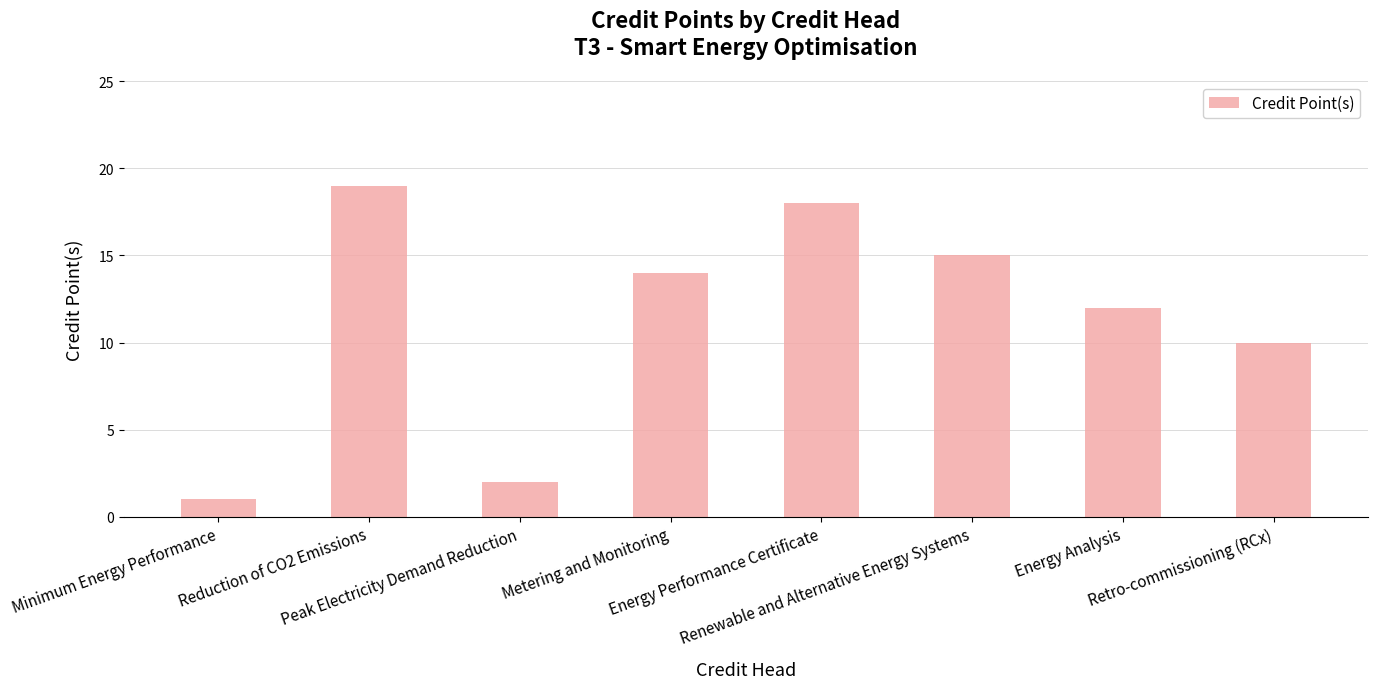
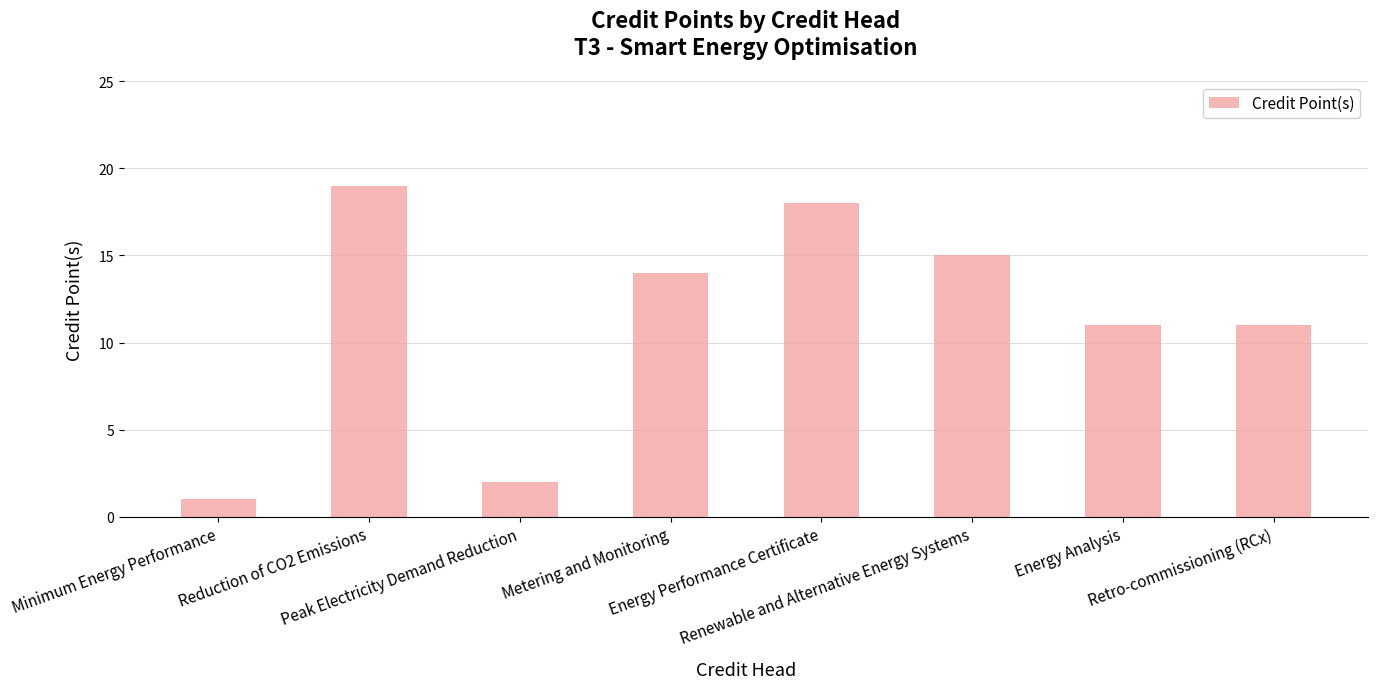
Energy Analysis: 12 -> 11
Retro-commissioning (RCx): 10 -> 11
